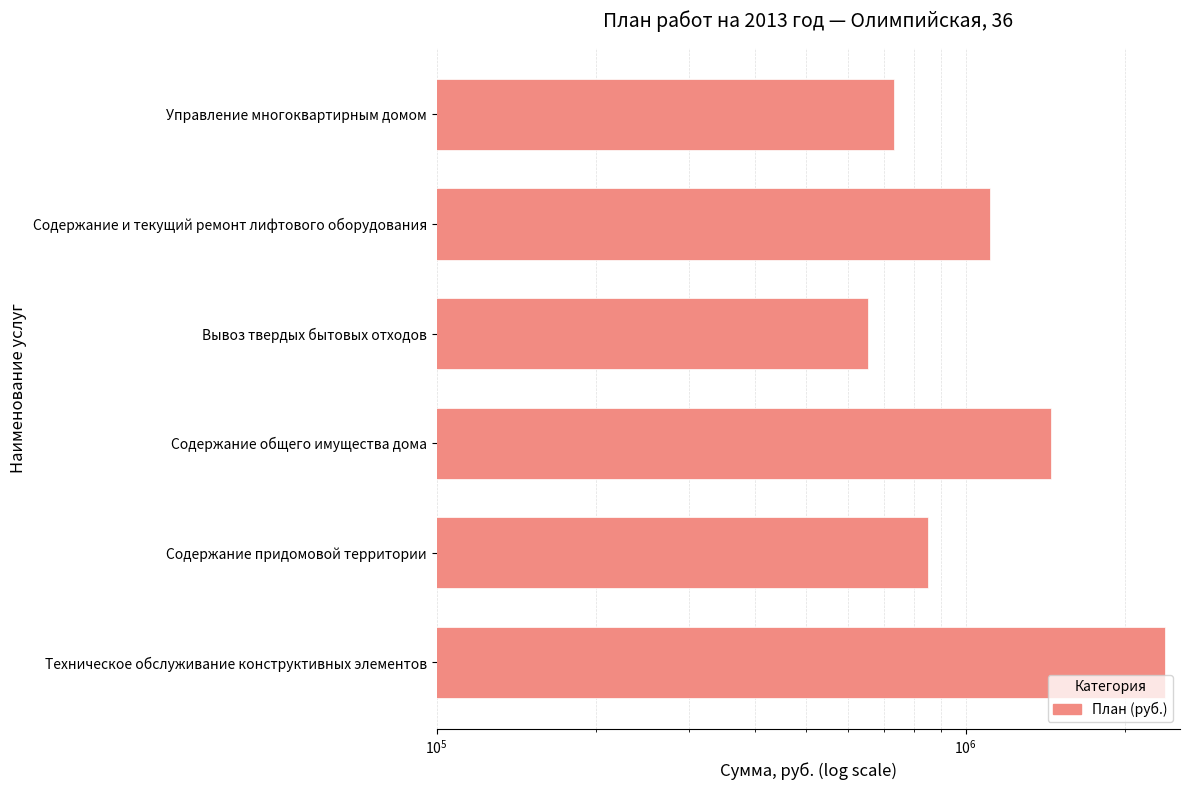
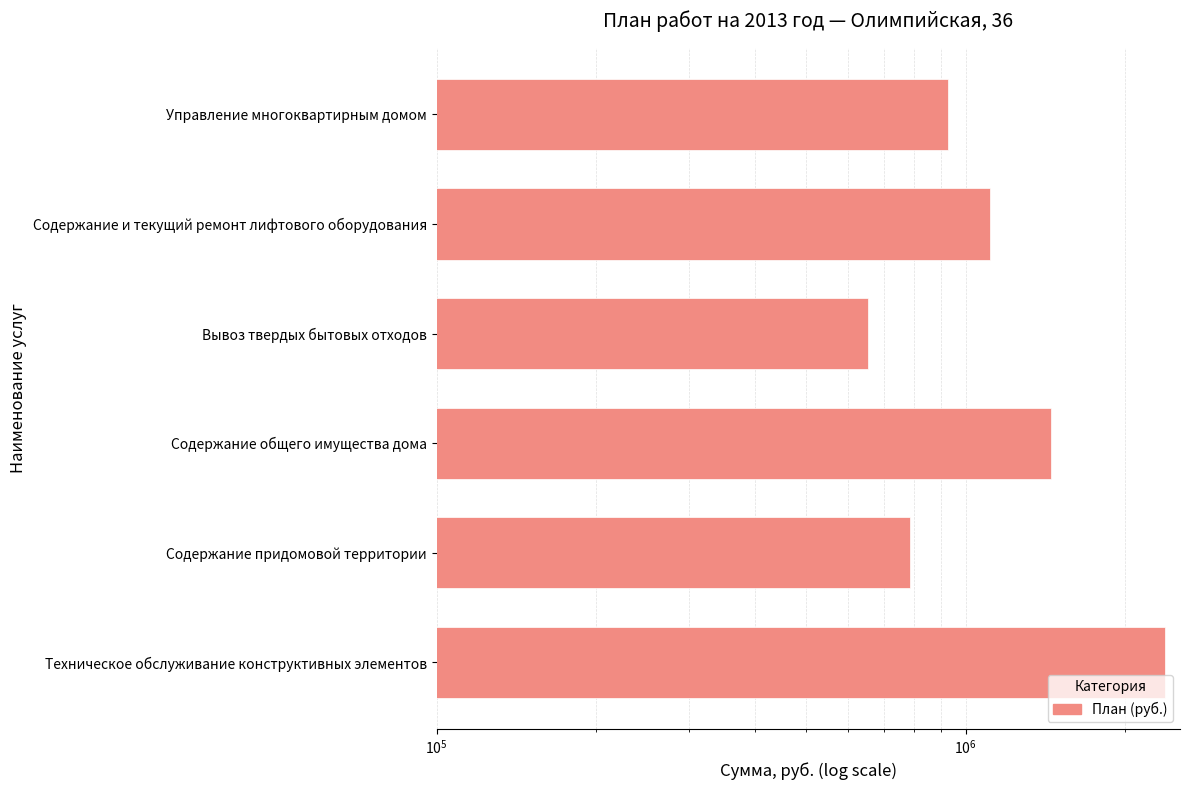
Управление многоквартирным домом: 730000 -> 930000
Содержание придомовой территории: 850000 -> 780000
